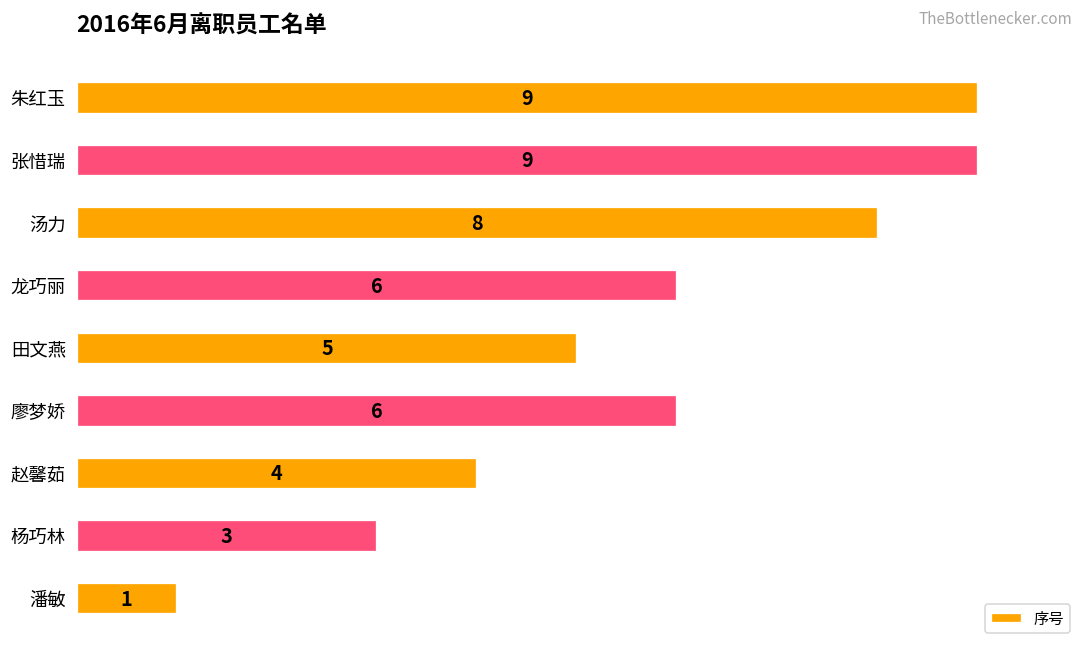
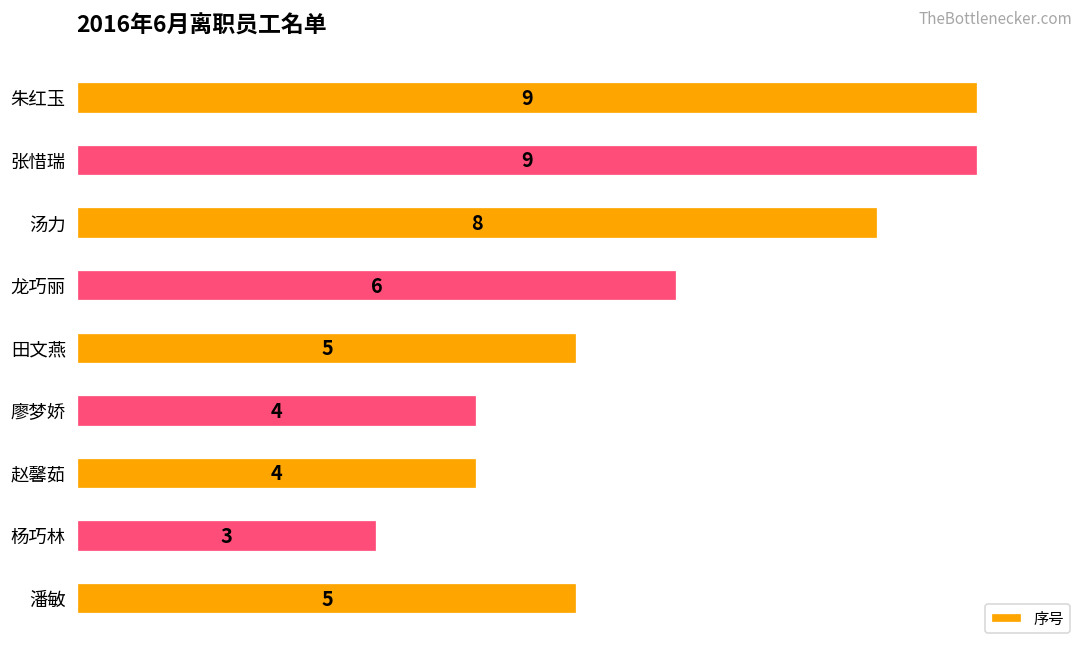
廖梦娇: 6 -> 4
潘敏: 1 -> 5
